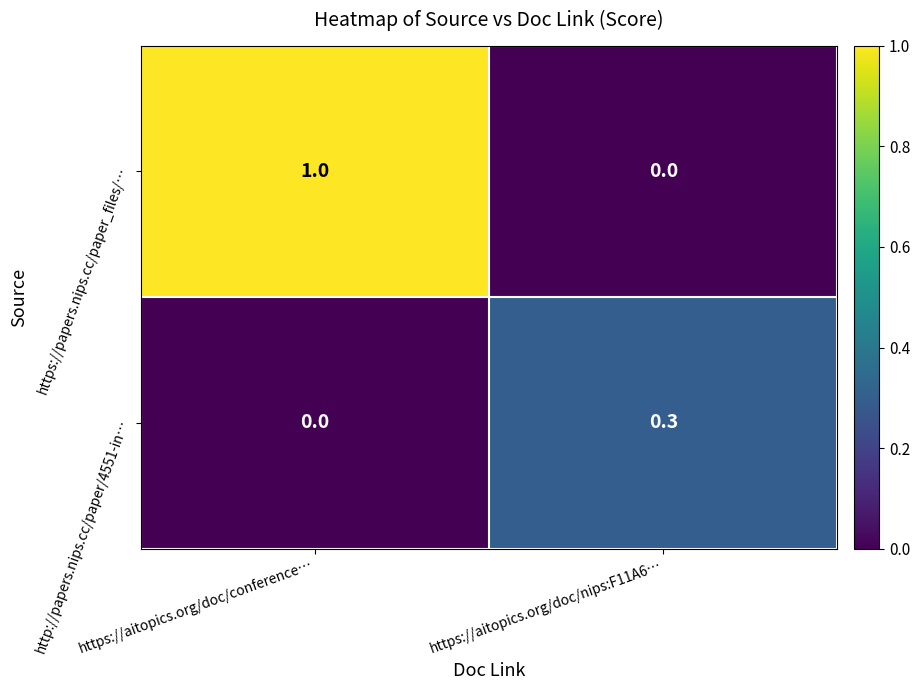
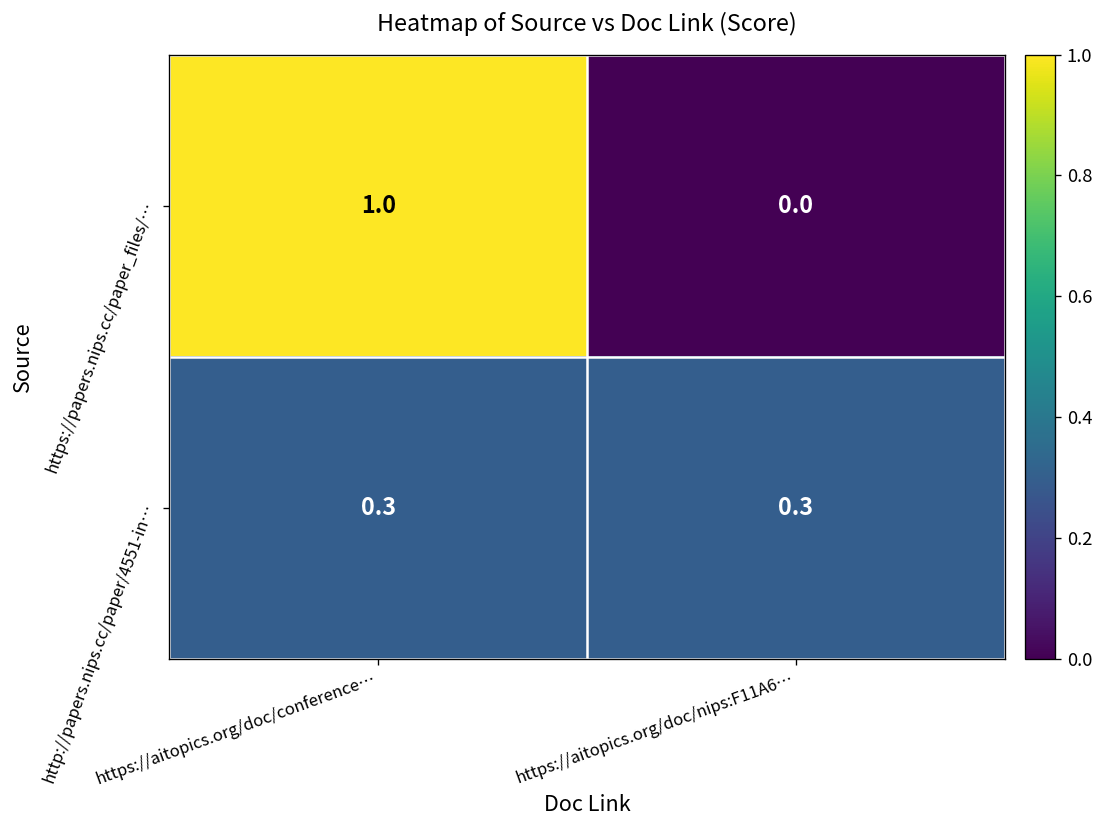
http://papers.nips.cc/paper/4551-in…, https://aitopics.org/doc/conference…: 0.0 -> 0.3
